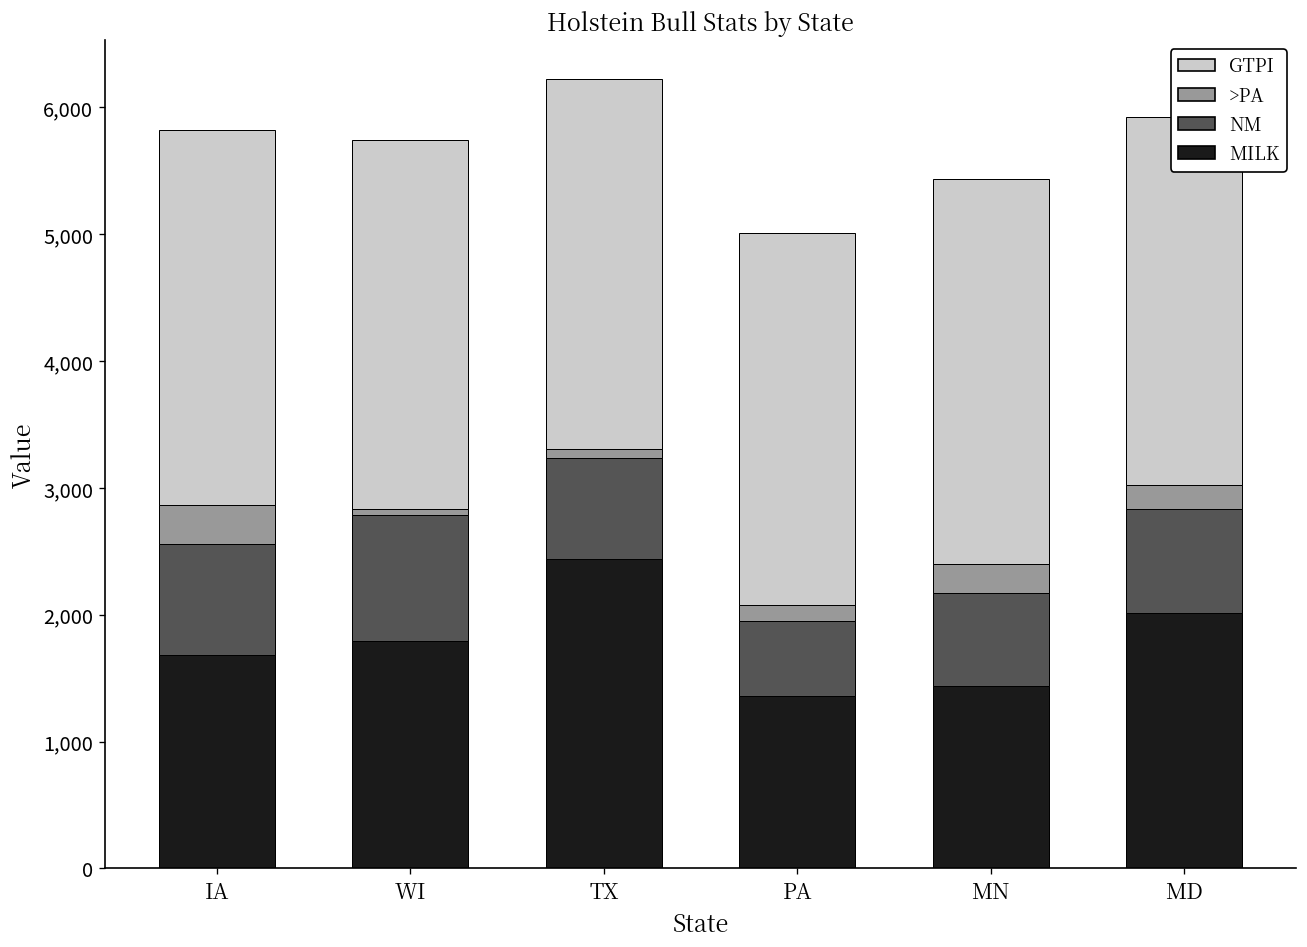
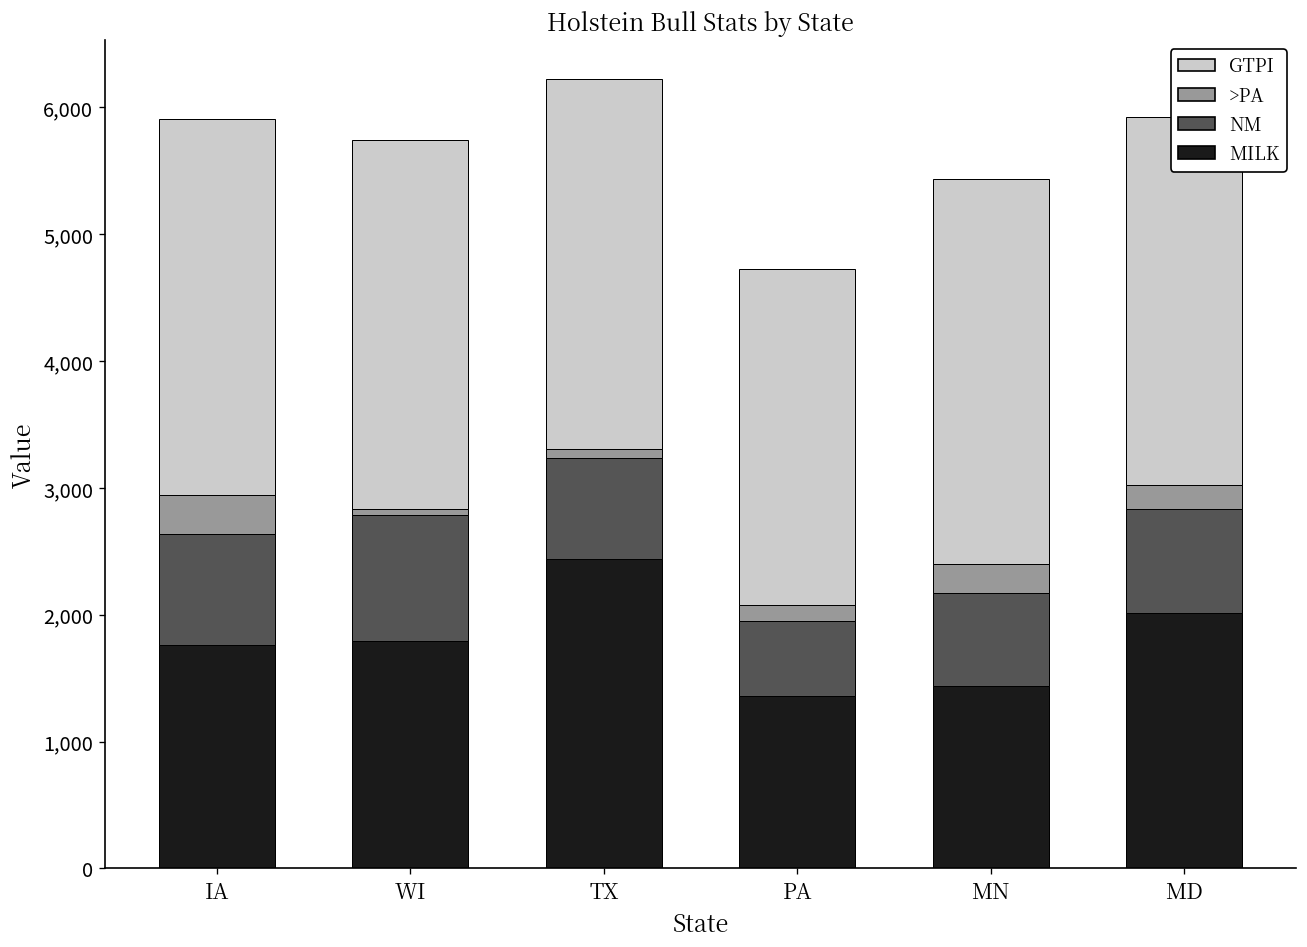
MILK, IA: 1,690 -> 1,770
GTPI, PA: 2,930 -> 2,650
